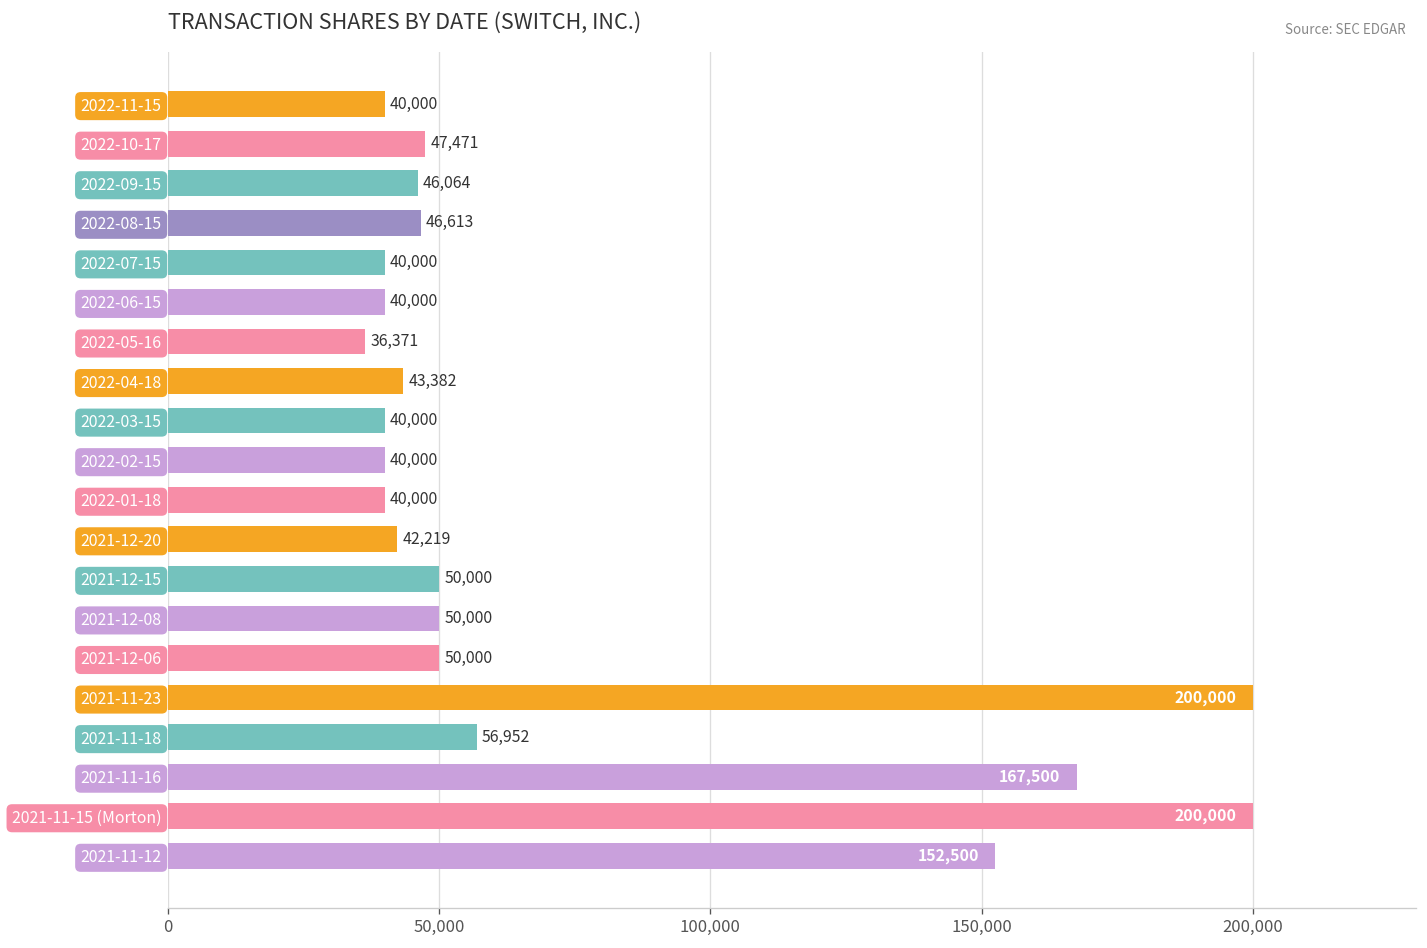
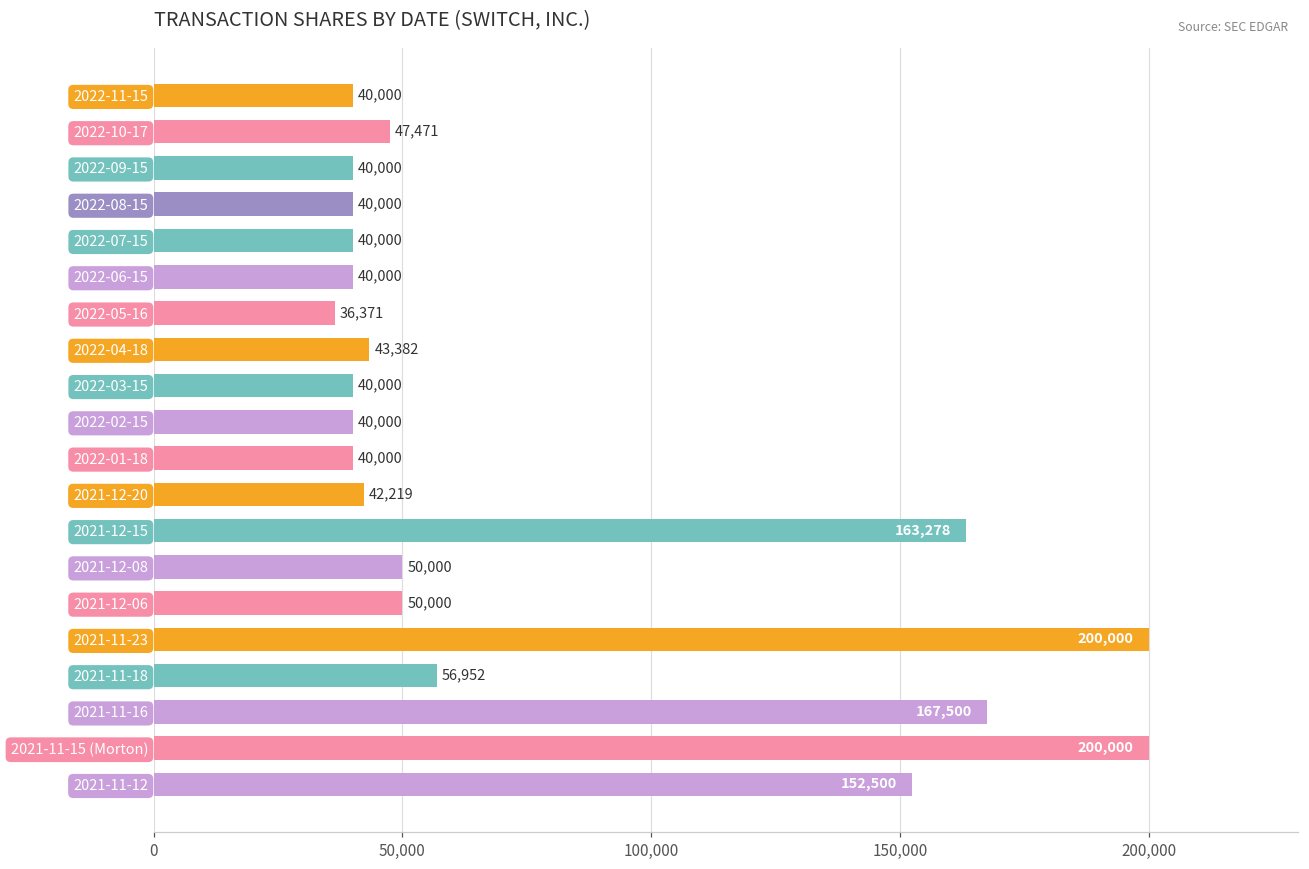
2022-09-15: 46,064 -> 40,000
2022-08-15: 46,613 -> 40,000
2021-12-15: 50,000 -> 163,278
